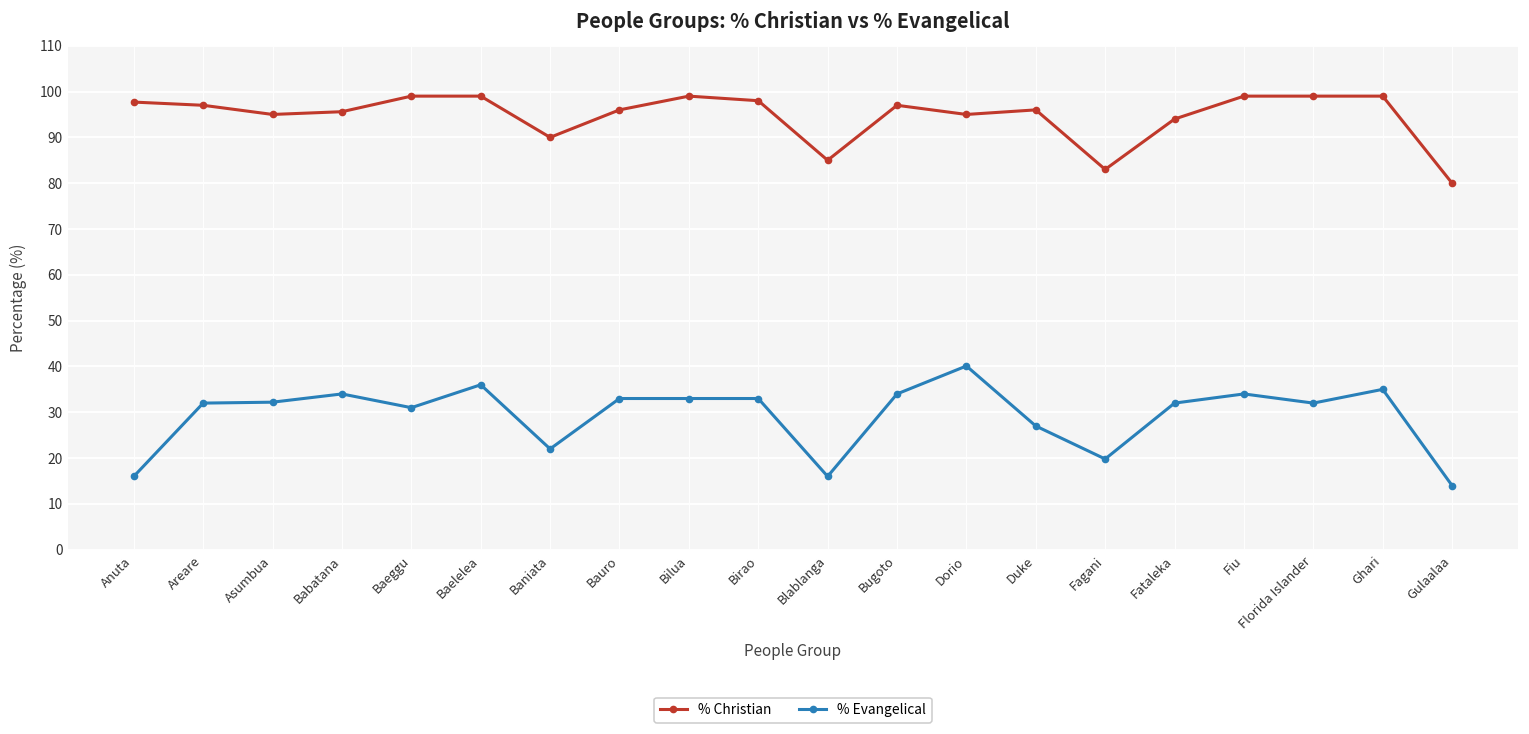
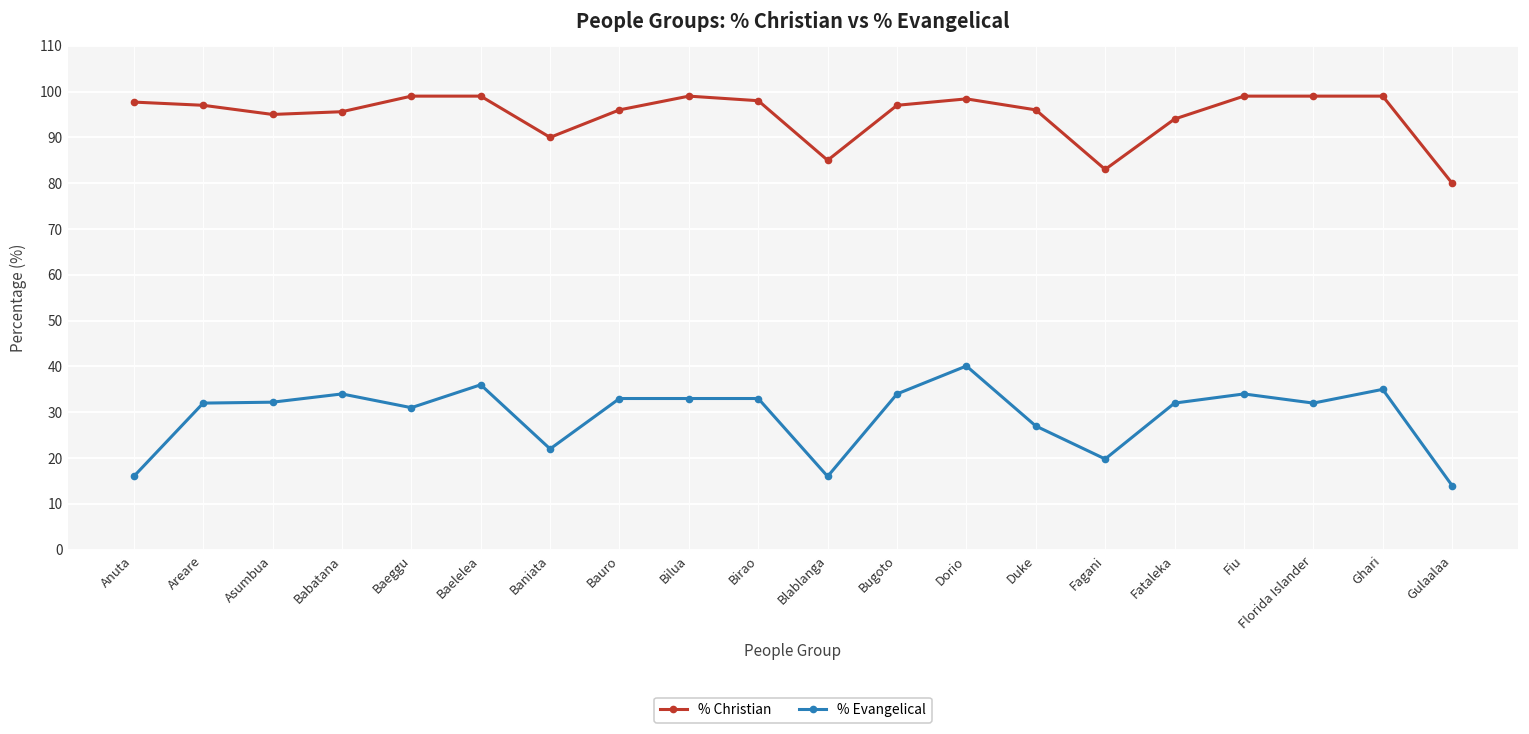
% Christian, Dorio: 95 -> 98
